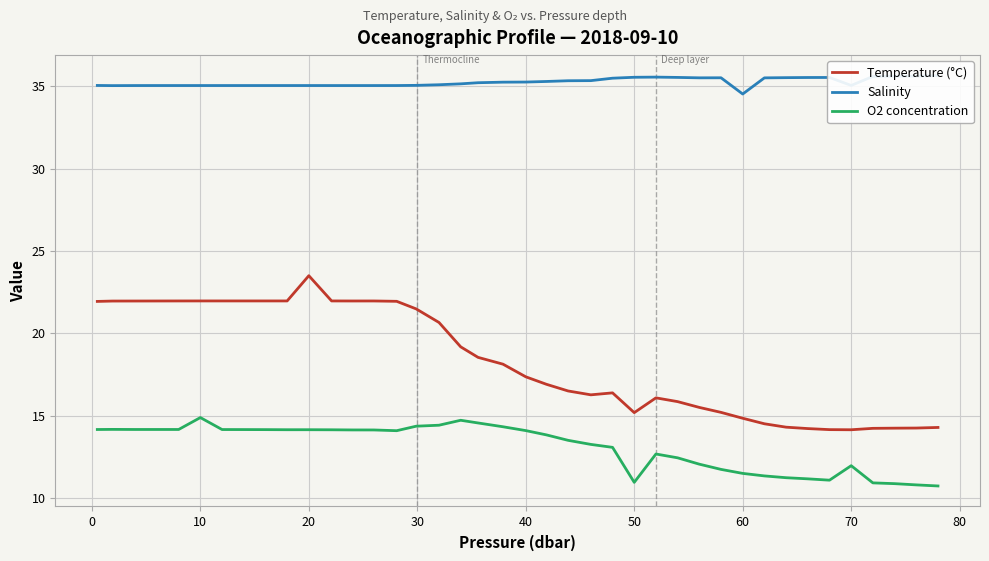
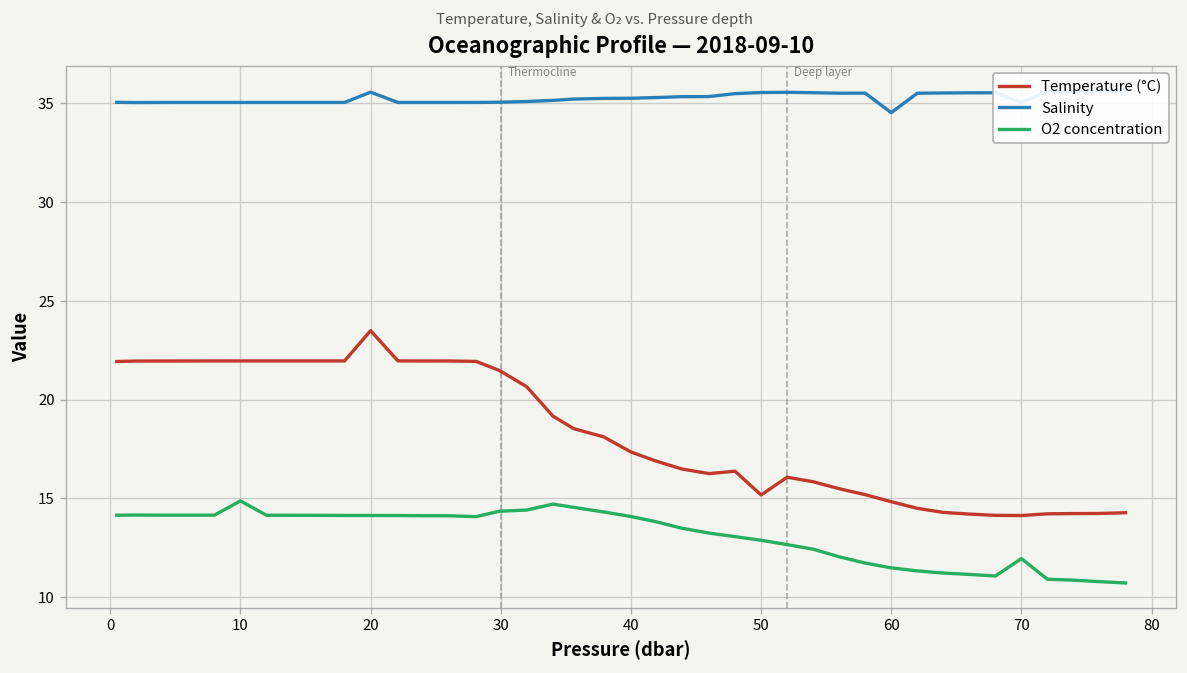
Salinity, 20: 35.0 -> 35.6
O2 concentration, 50: 10.9 -> 12.9
